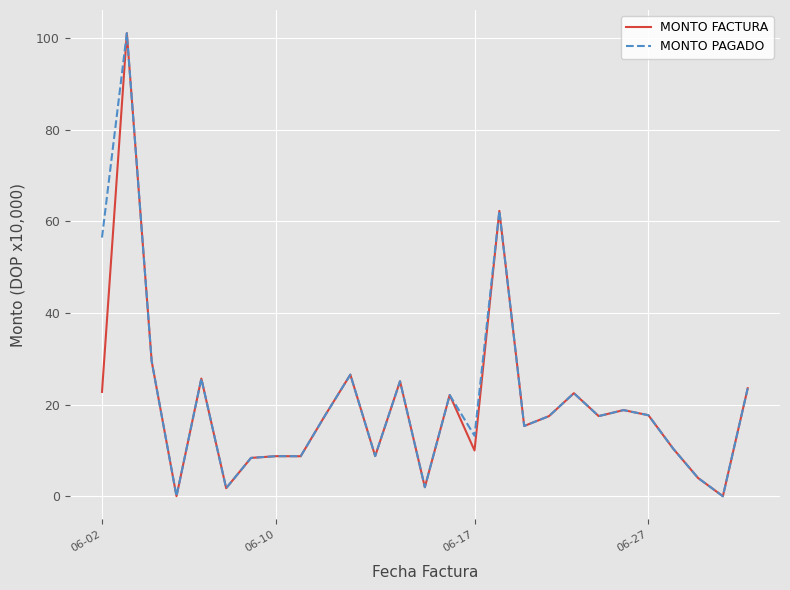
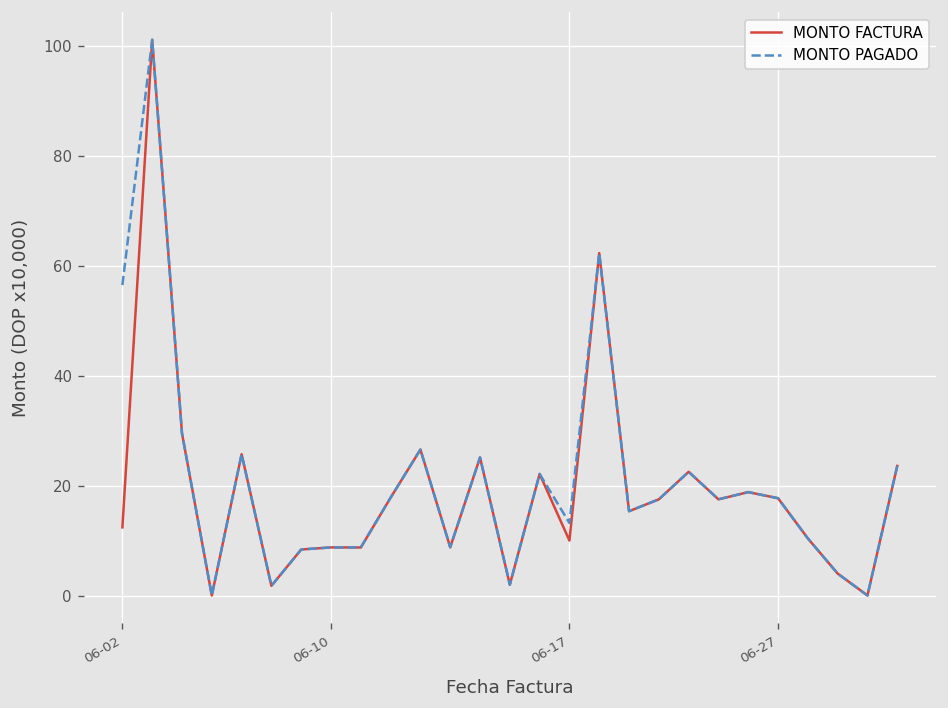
MONTO FACTURA, 06-02: 23 -> 12
